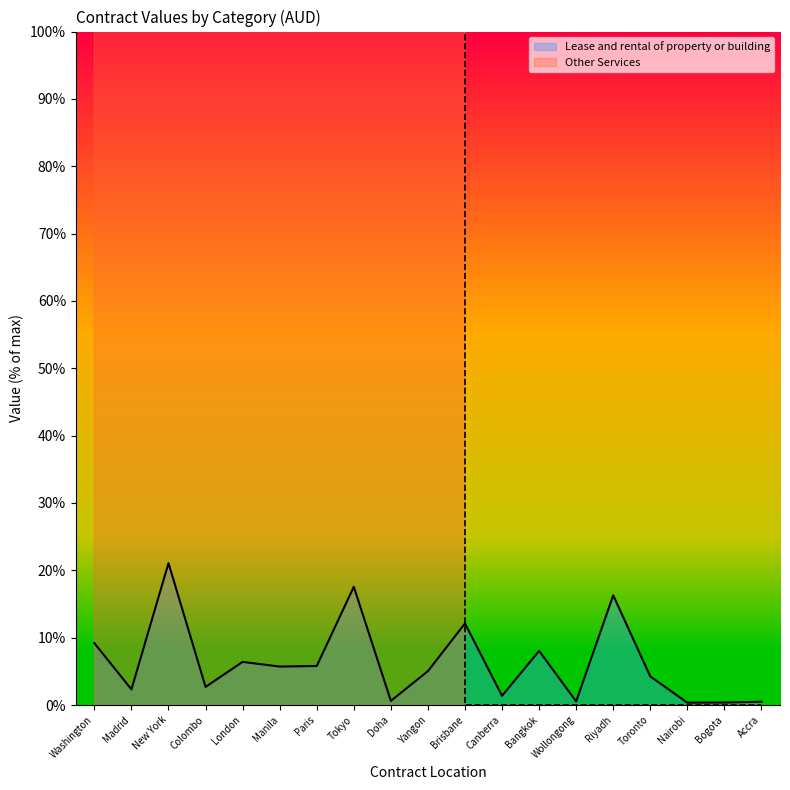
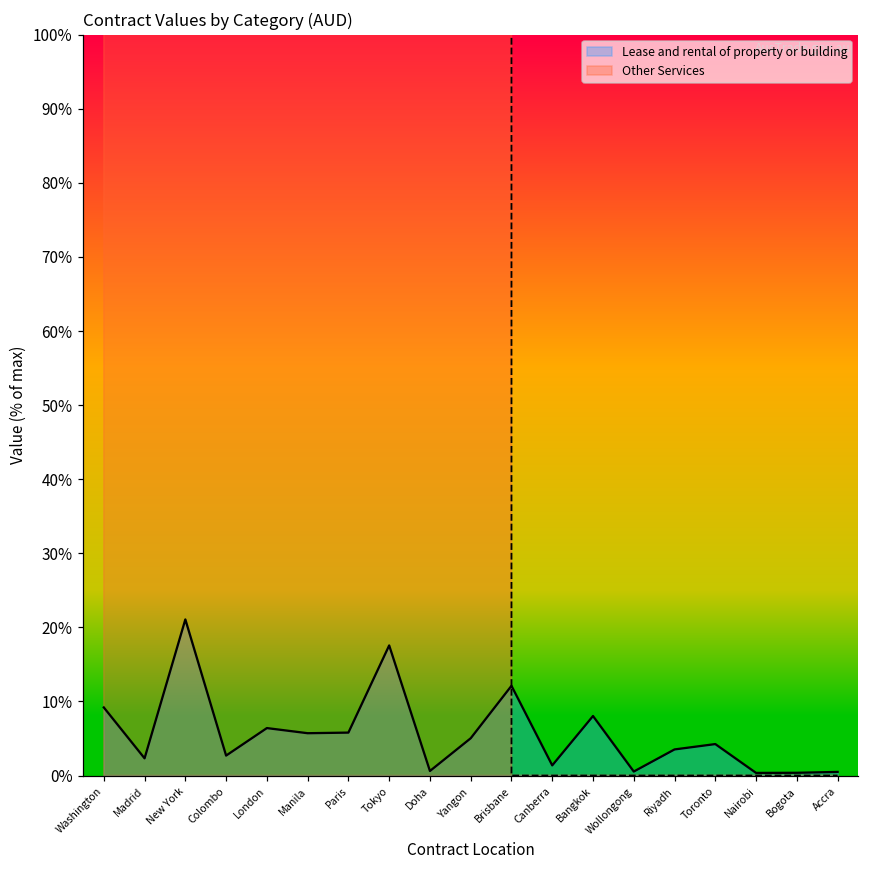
Lease and rental of property or building, Riyadh: 16% -> 4%
